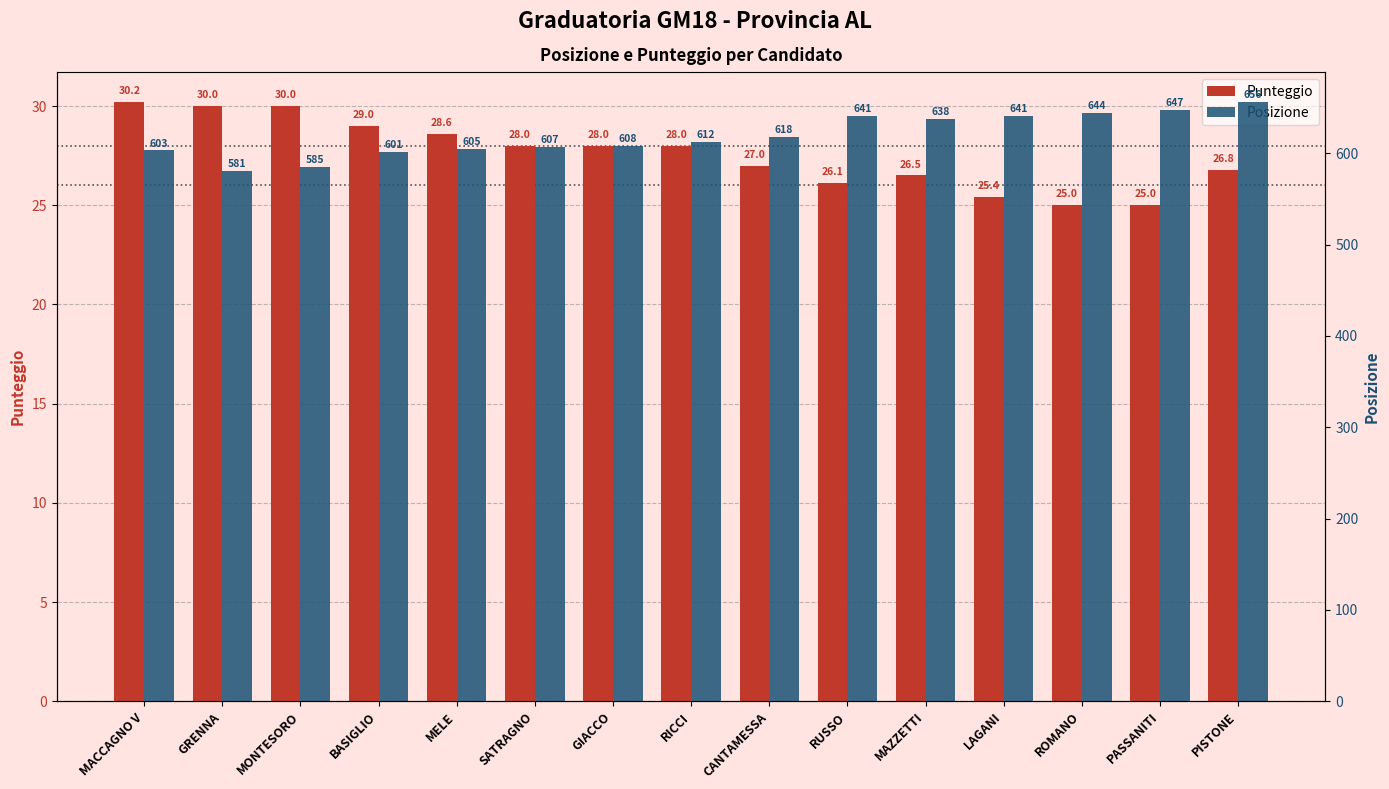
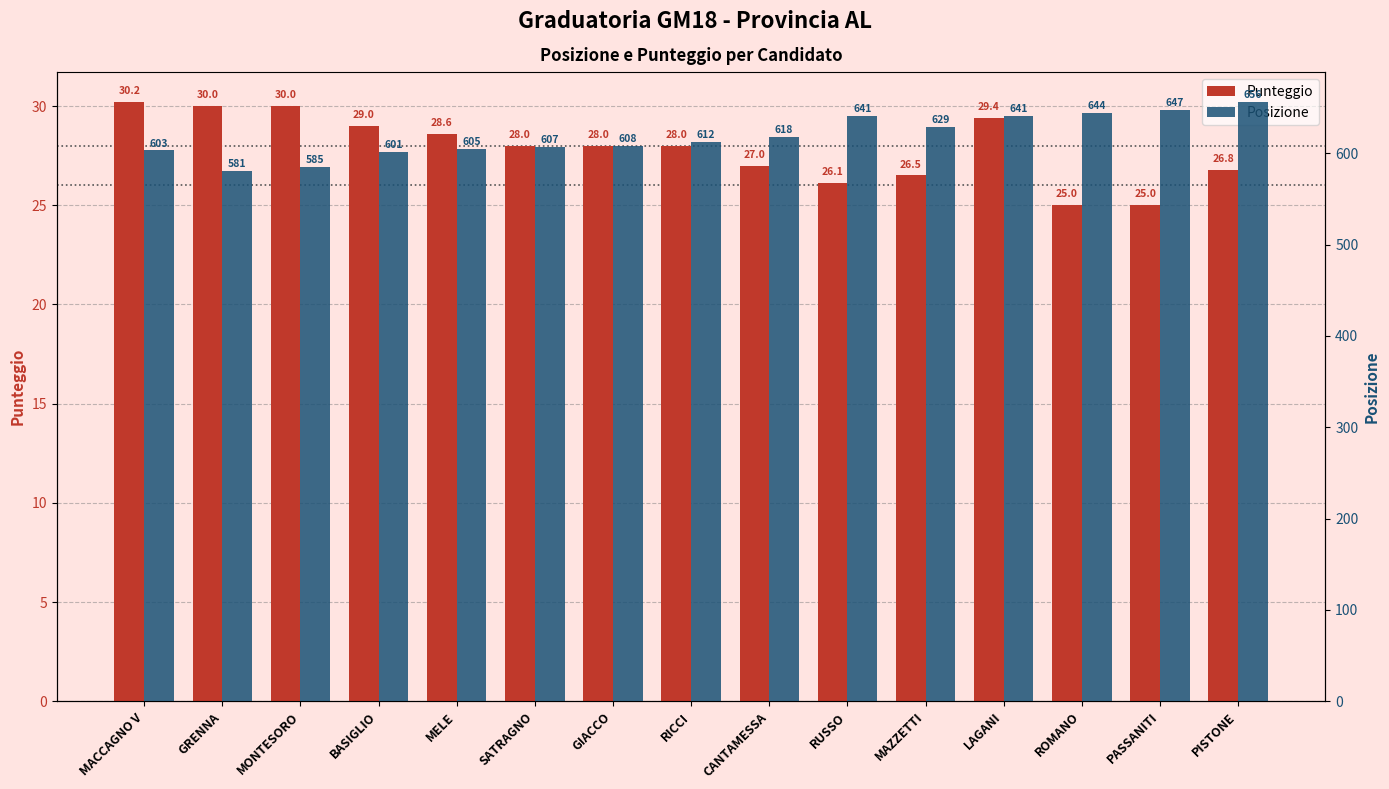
Punteggio, LAGANI: 25.4 -> 29.4
Posizione, MAZZETTI: 638 -> 629
